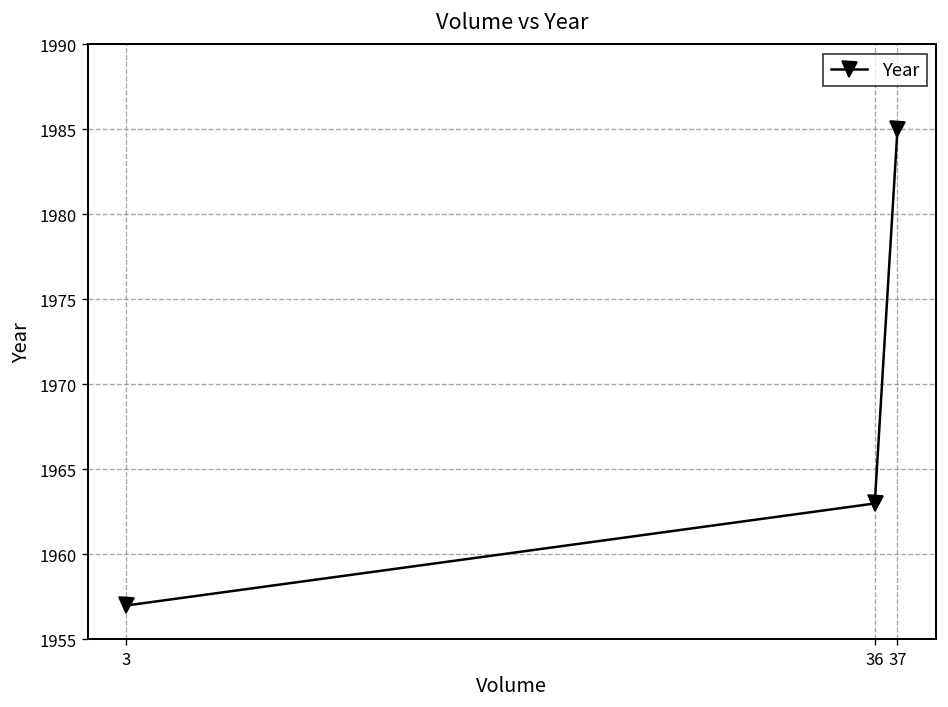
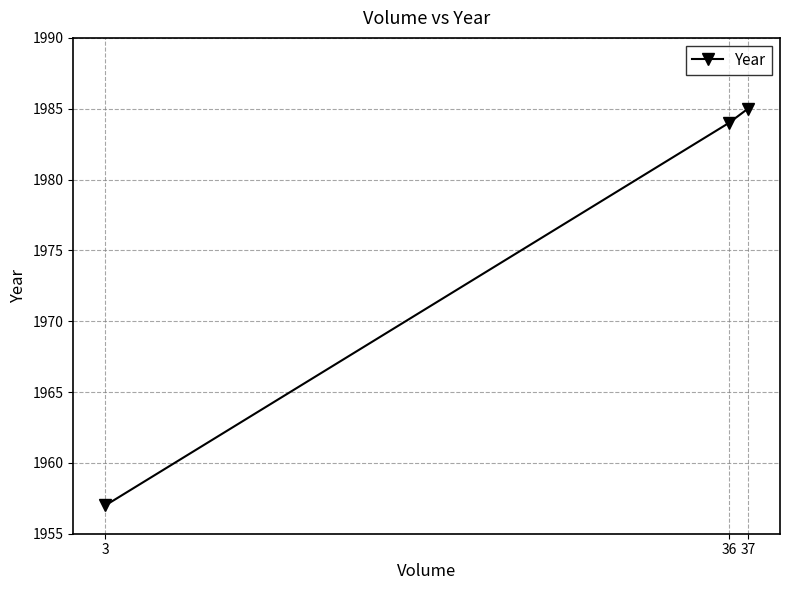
36: 1963 -> 1984
